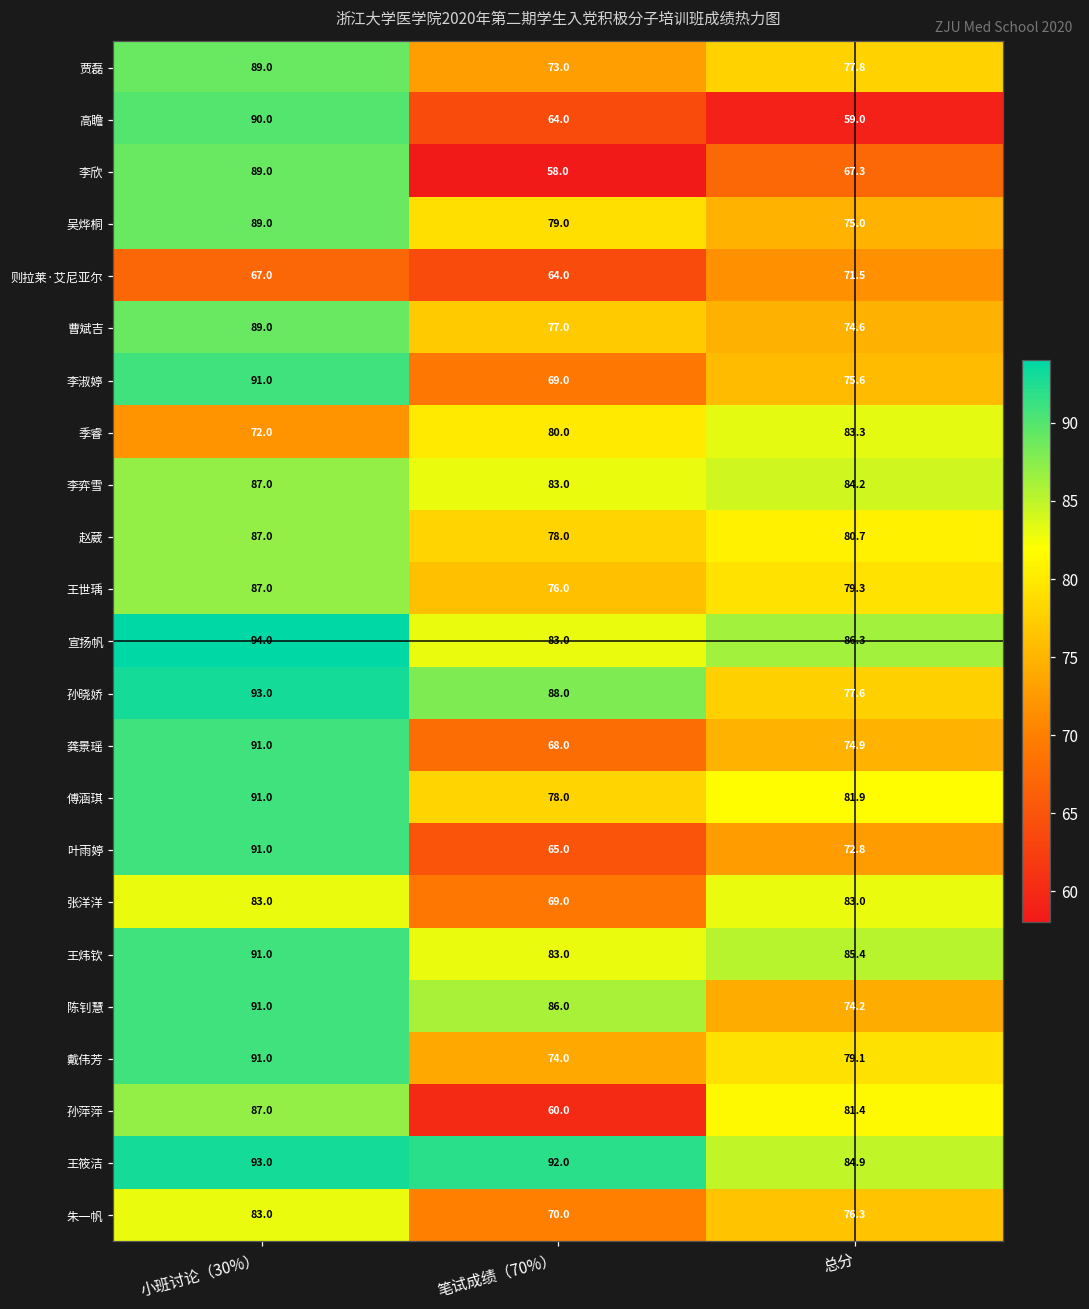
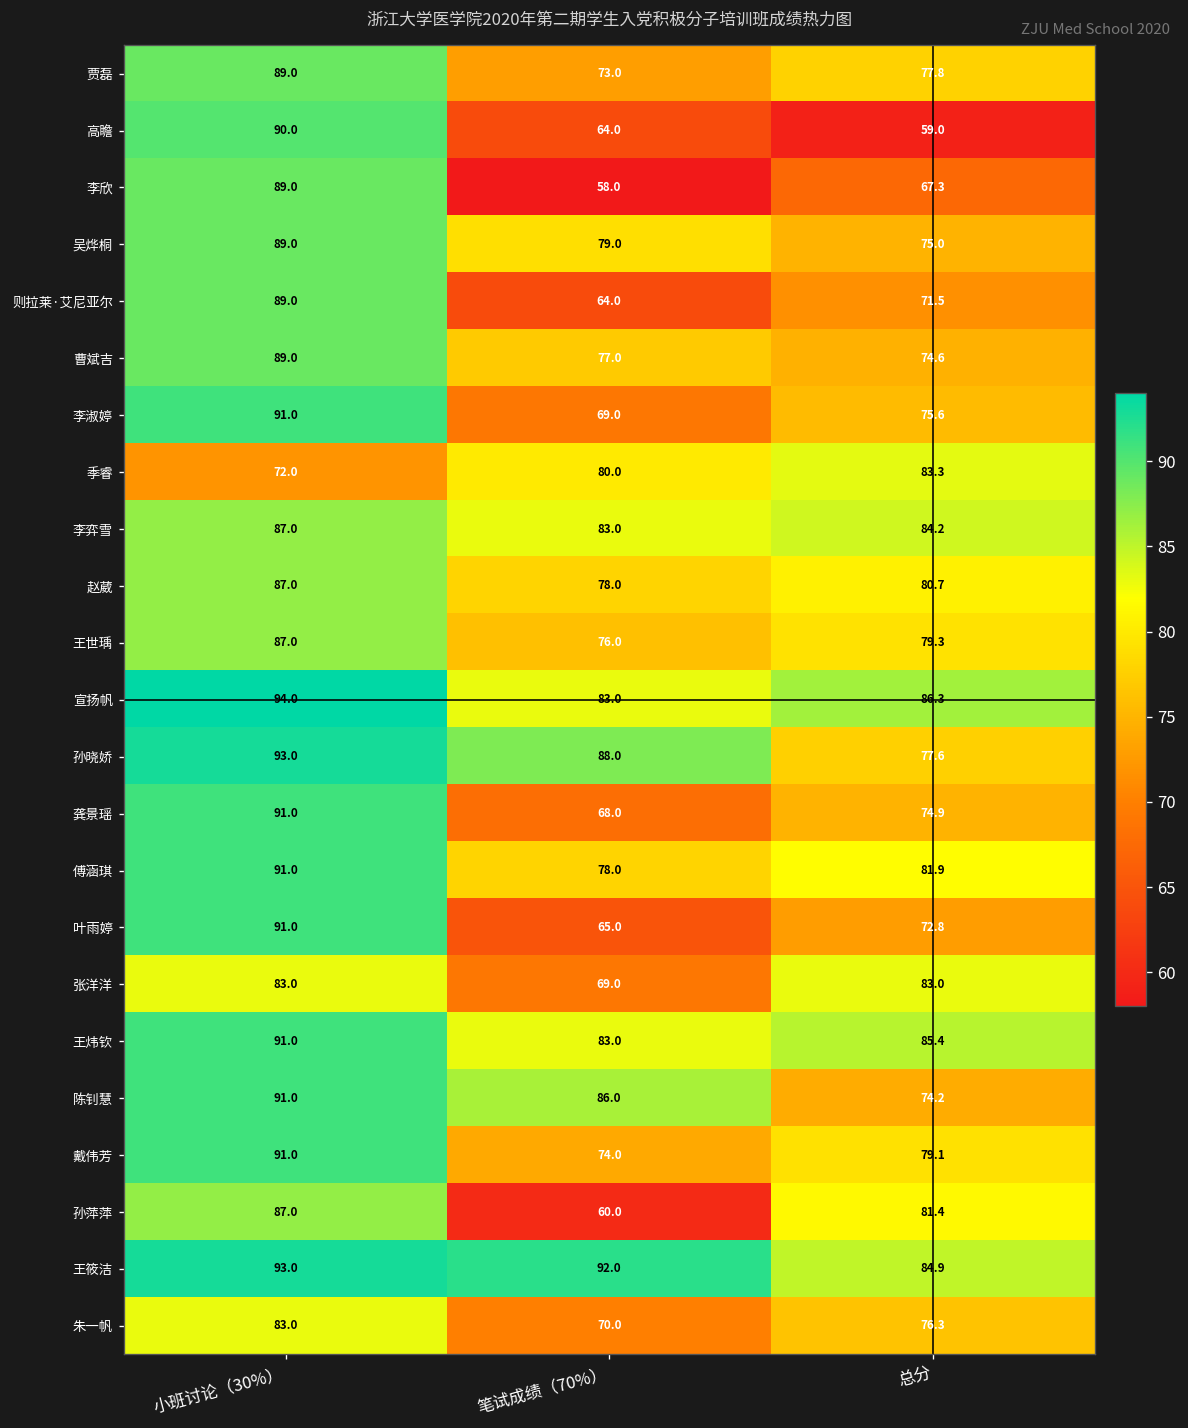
则拉莱·艾尼亚尔, 小班讨论（30%）: 67.0 -> 89.0
